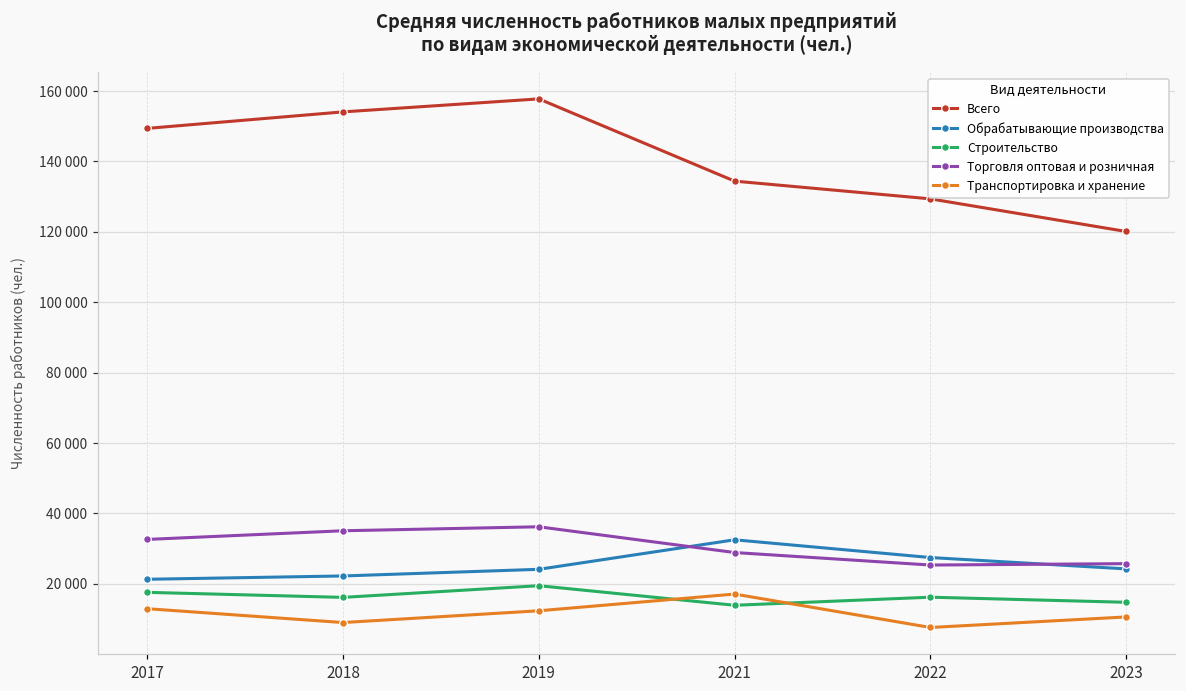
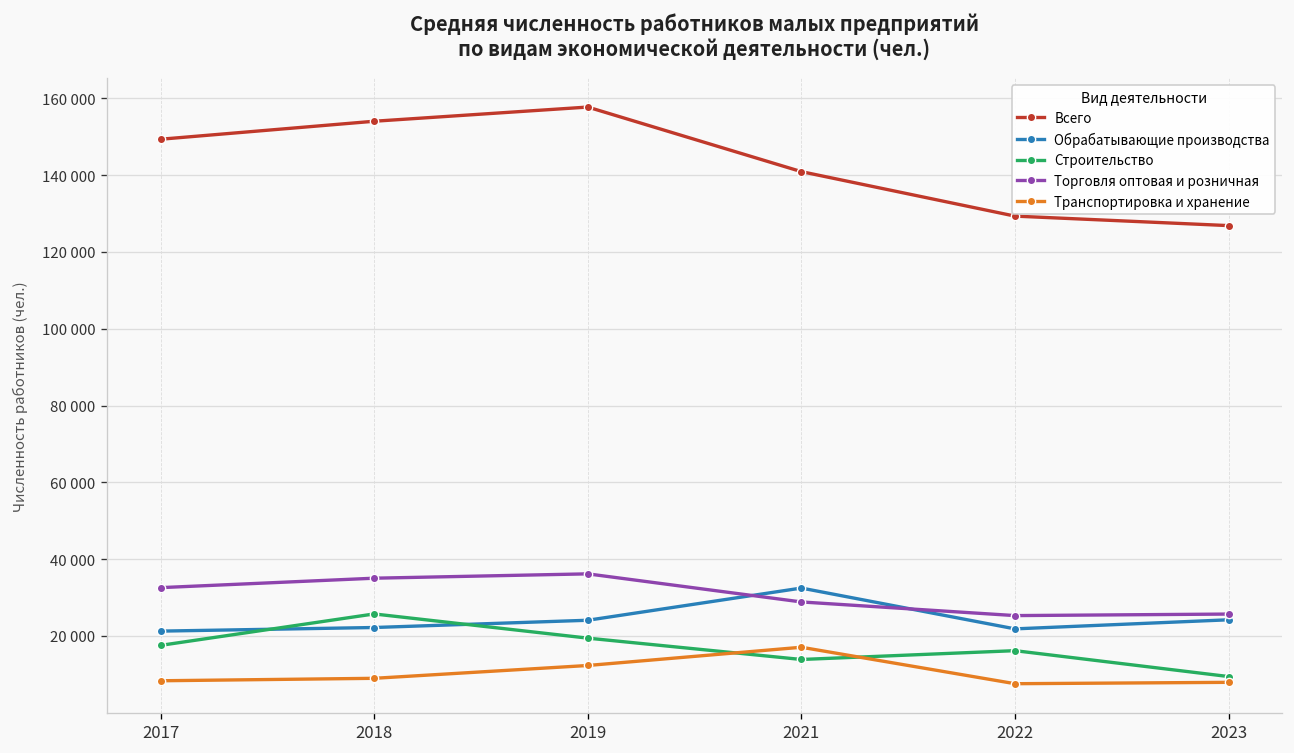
Транспортировка и хранение, 2017: 13000 -> 8000
Строительство, 2018: 16000 -> 26000
Всего, 2021: 134000 -> 141000
Обрабатывающие производства, 2022: 27000 -> 22000
Всего, 2023: 120000 -> 127000
Строительство, 2023: 15000 -> 9000
Транспортировка и хранение, 2023: 11000 -> 8000
